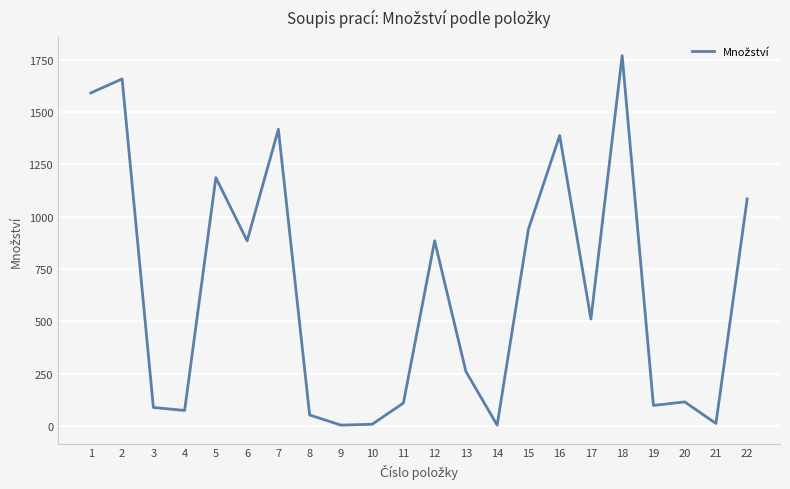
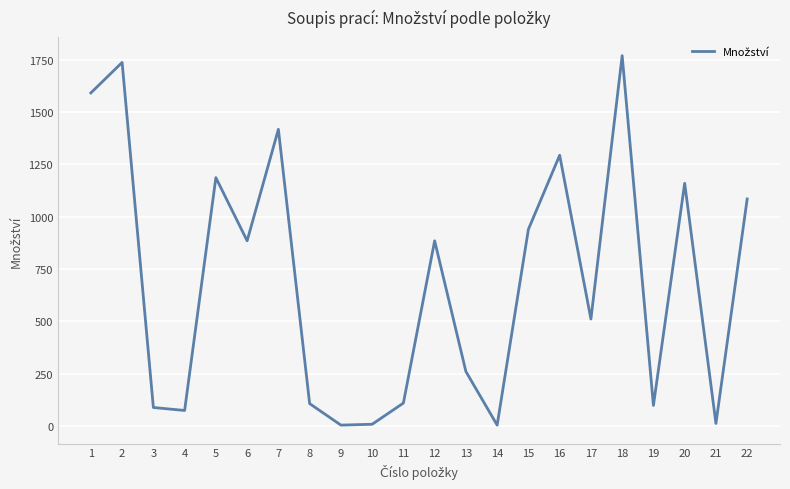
2: 1660 -> 1740
8: 50 -> 110
16: 1390 -> 1290
20: 120 -> 1160
